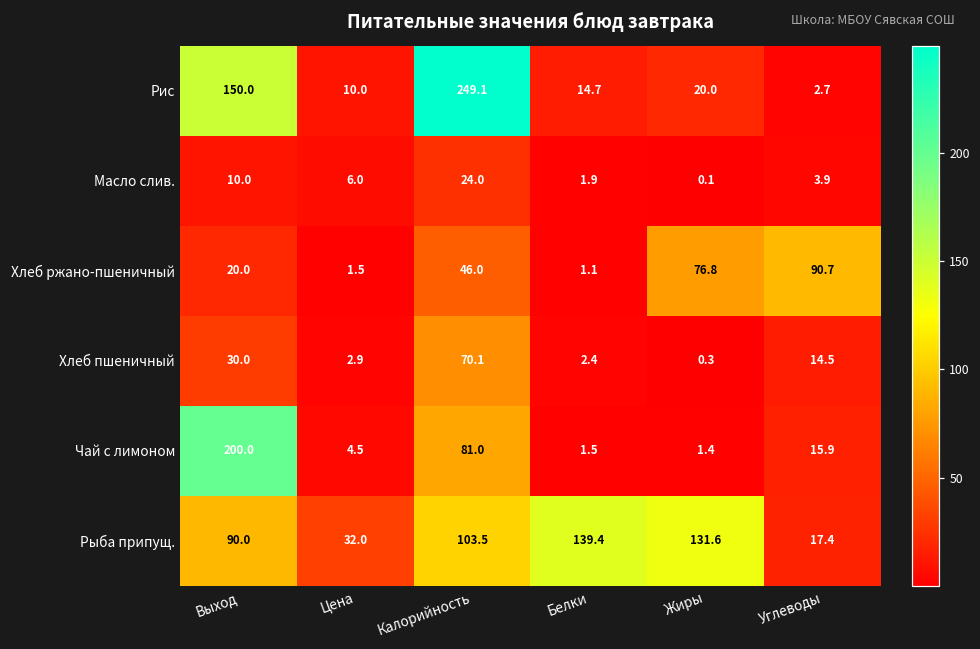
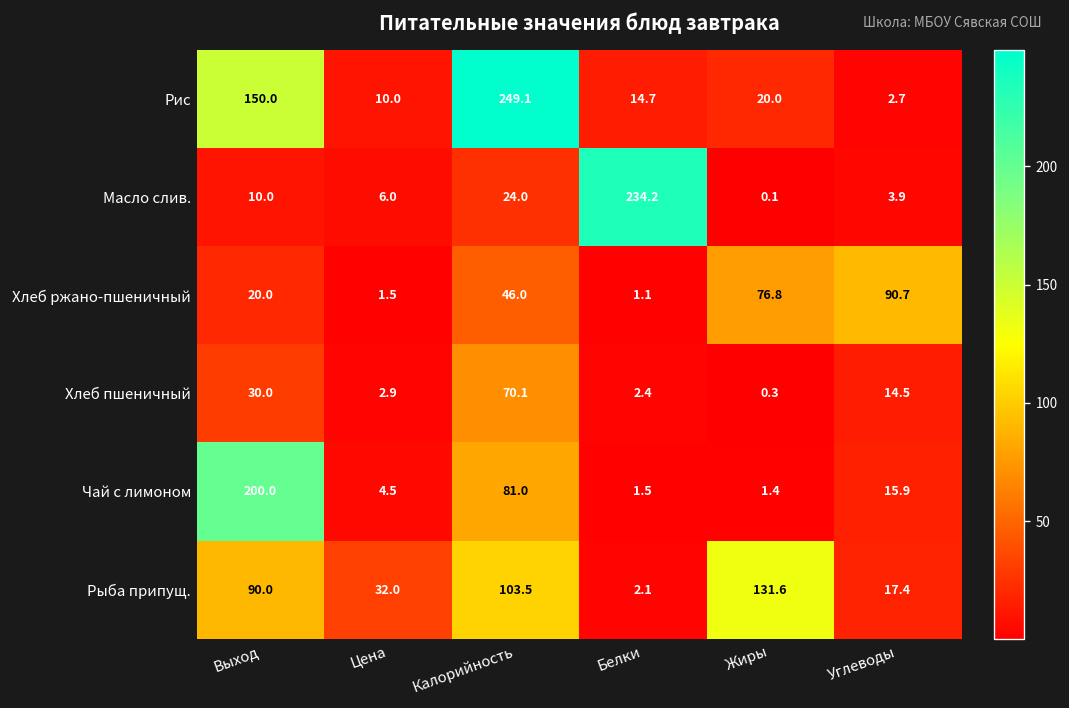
Масло слив., Белки: 1.9 -> 234.2
Рыба припущ., Белки: 139.4 -> 2.1
